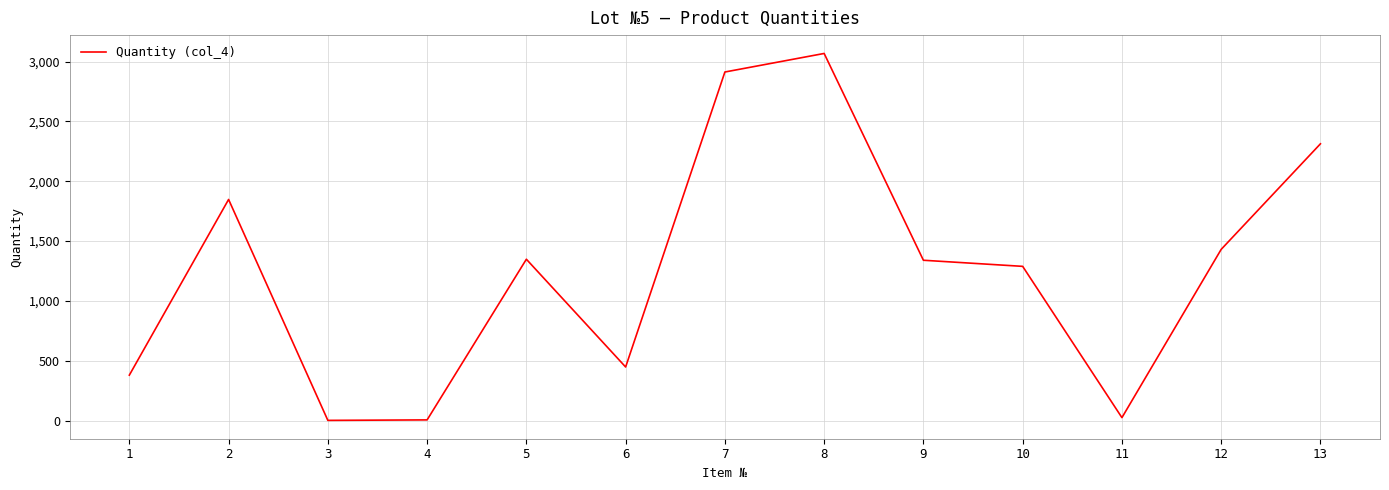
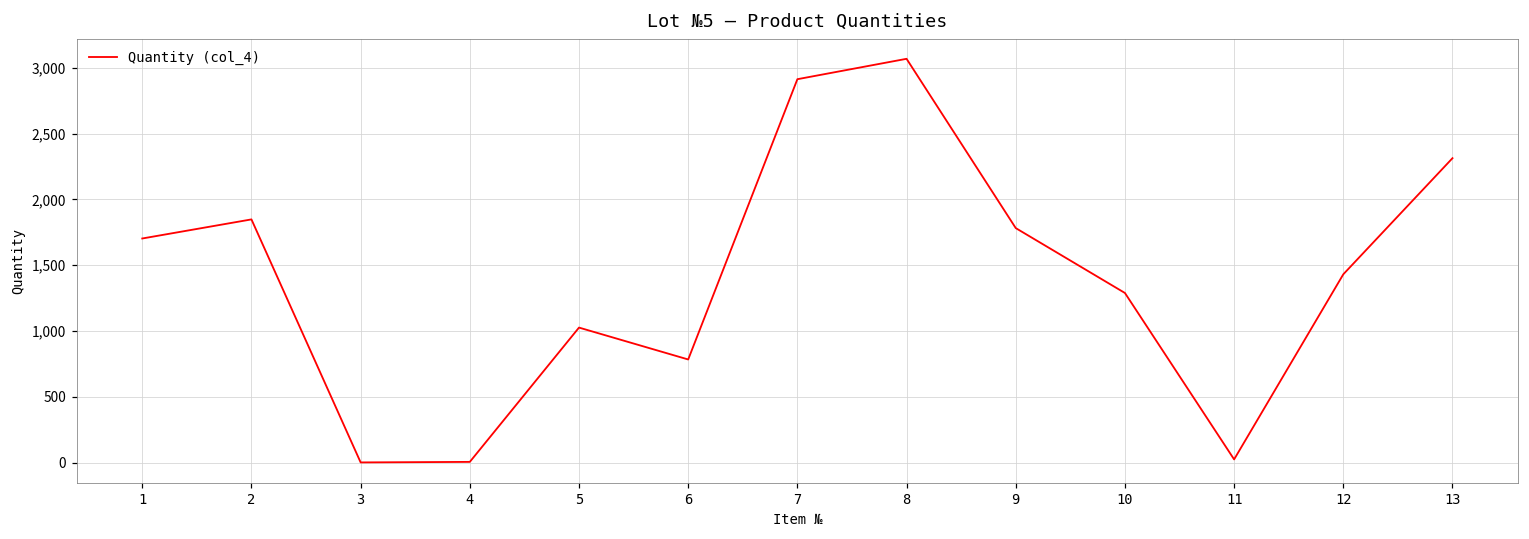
1: 380 -> 1,700
5: 1,350 -> 1,030
6: 450 -> 780
9: 1,340 -> 1,780
